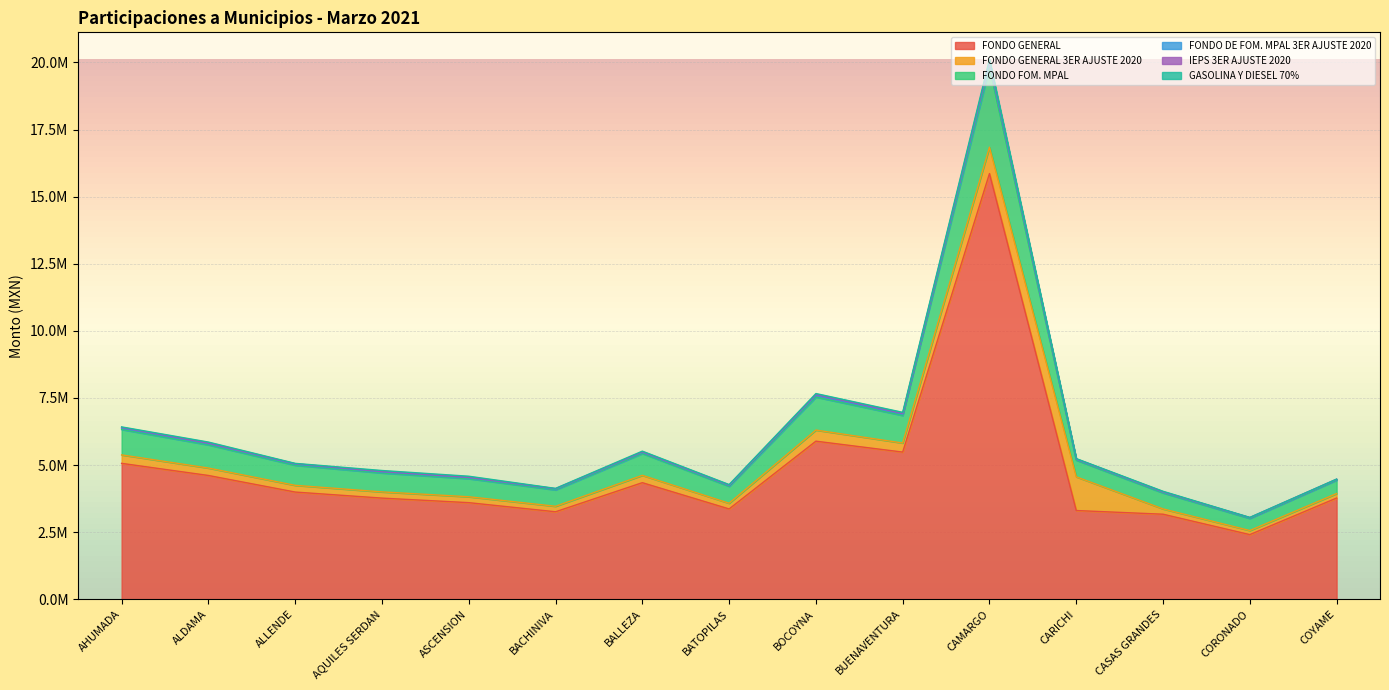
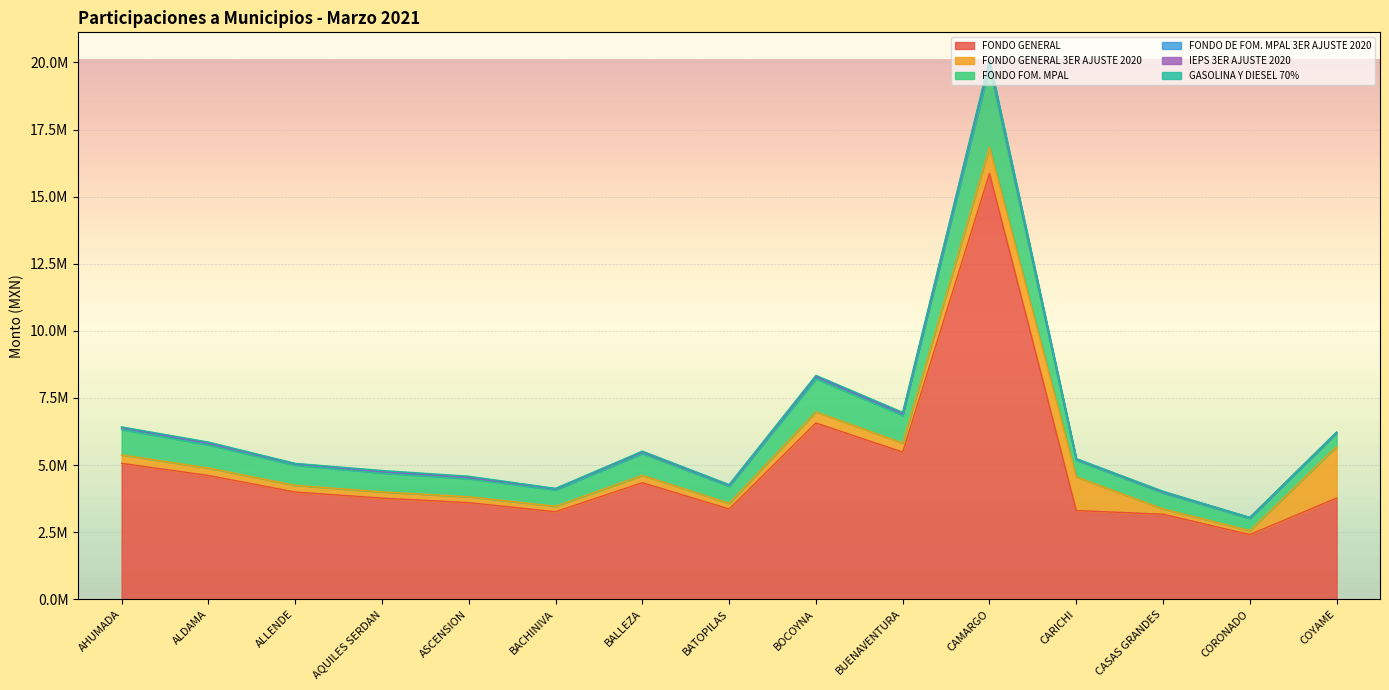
FONDO GENERAL, BOCOYNA: 5900000 -> 6600000
FONDO GENERAL 3ER AJUSTE 2020, COYAME: 200000 -> 1900000
